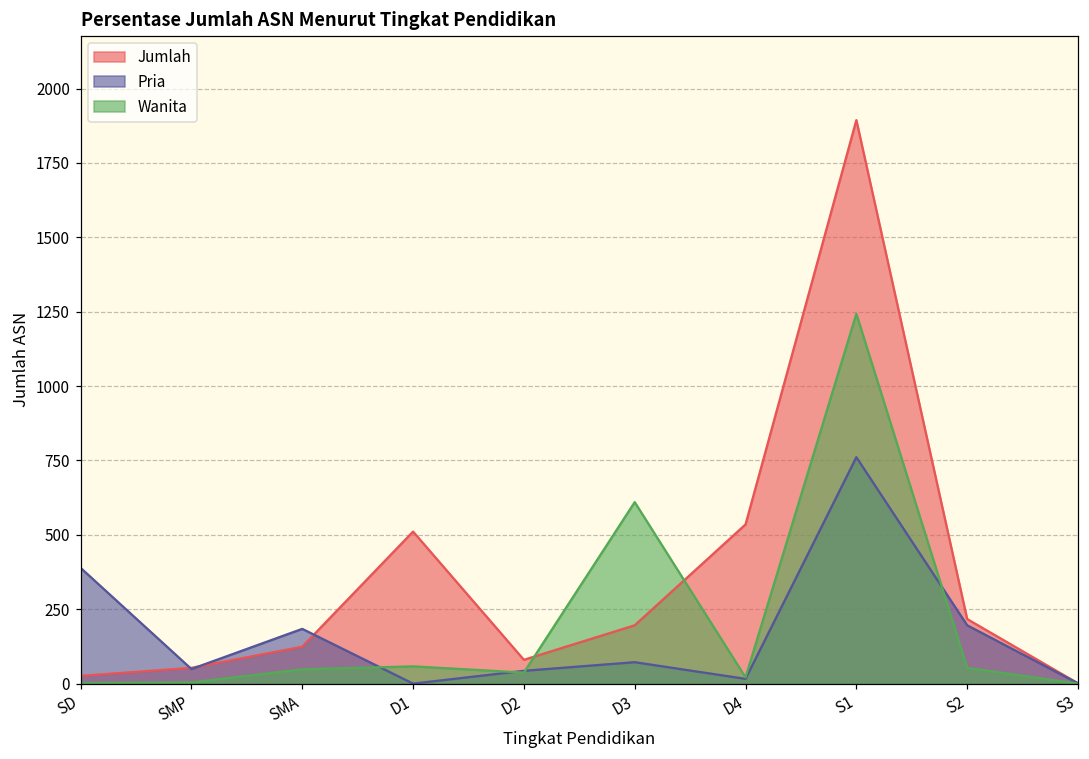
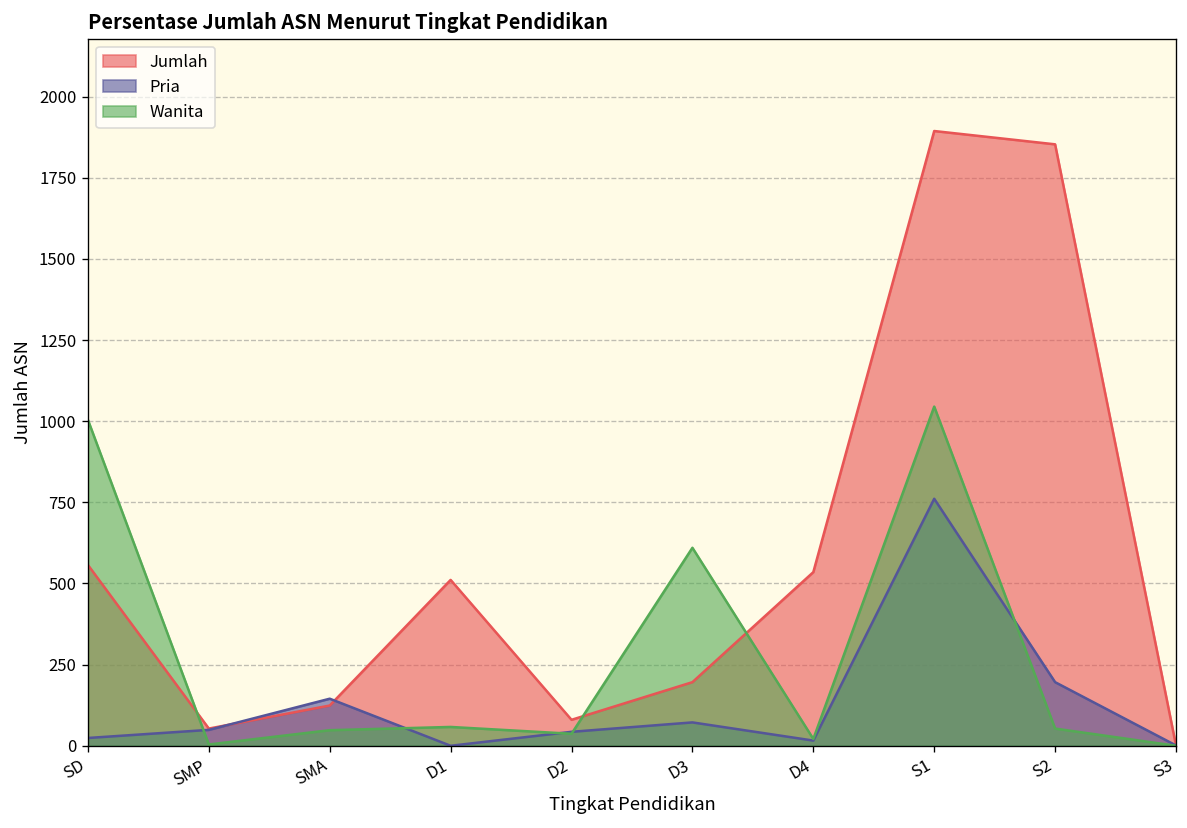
Jumlah, SD: 30 -> 560
Pria, SD: 390 -> 20
Wanita, SD: 0 -> 1000
Pria, SMA: 180 -> 150
Wanita, S1: 1240 -> 1050
Jumlah, S2: 220 -> 1850
